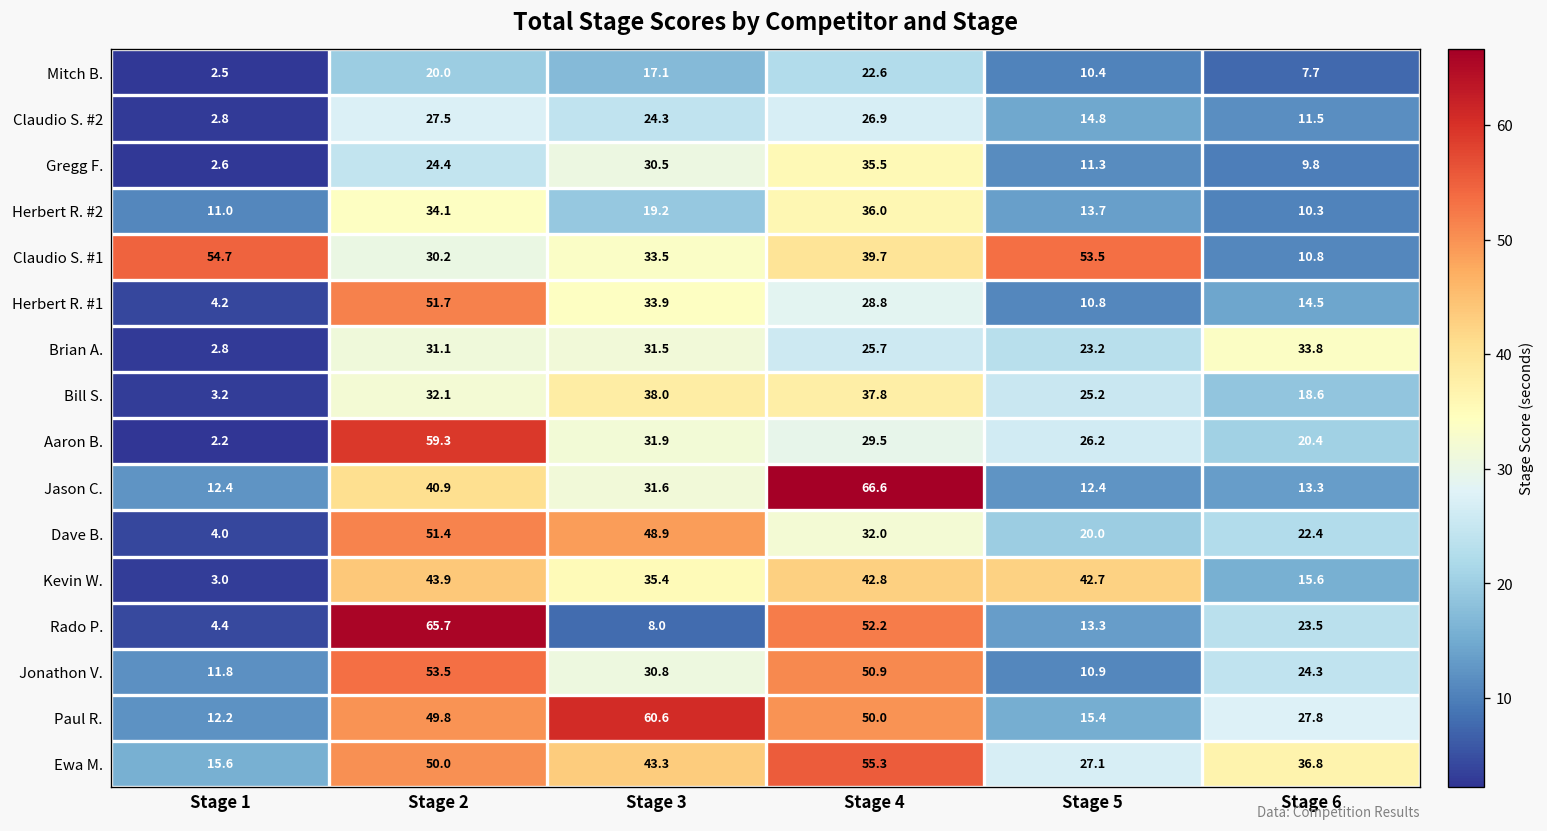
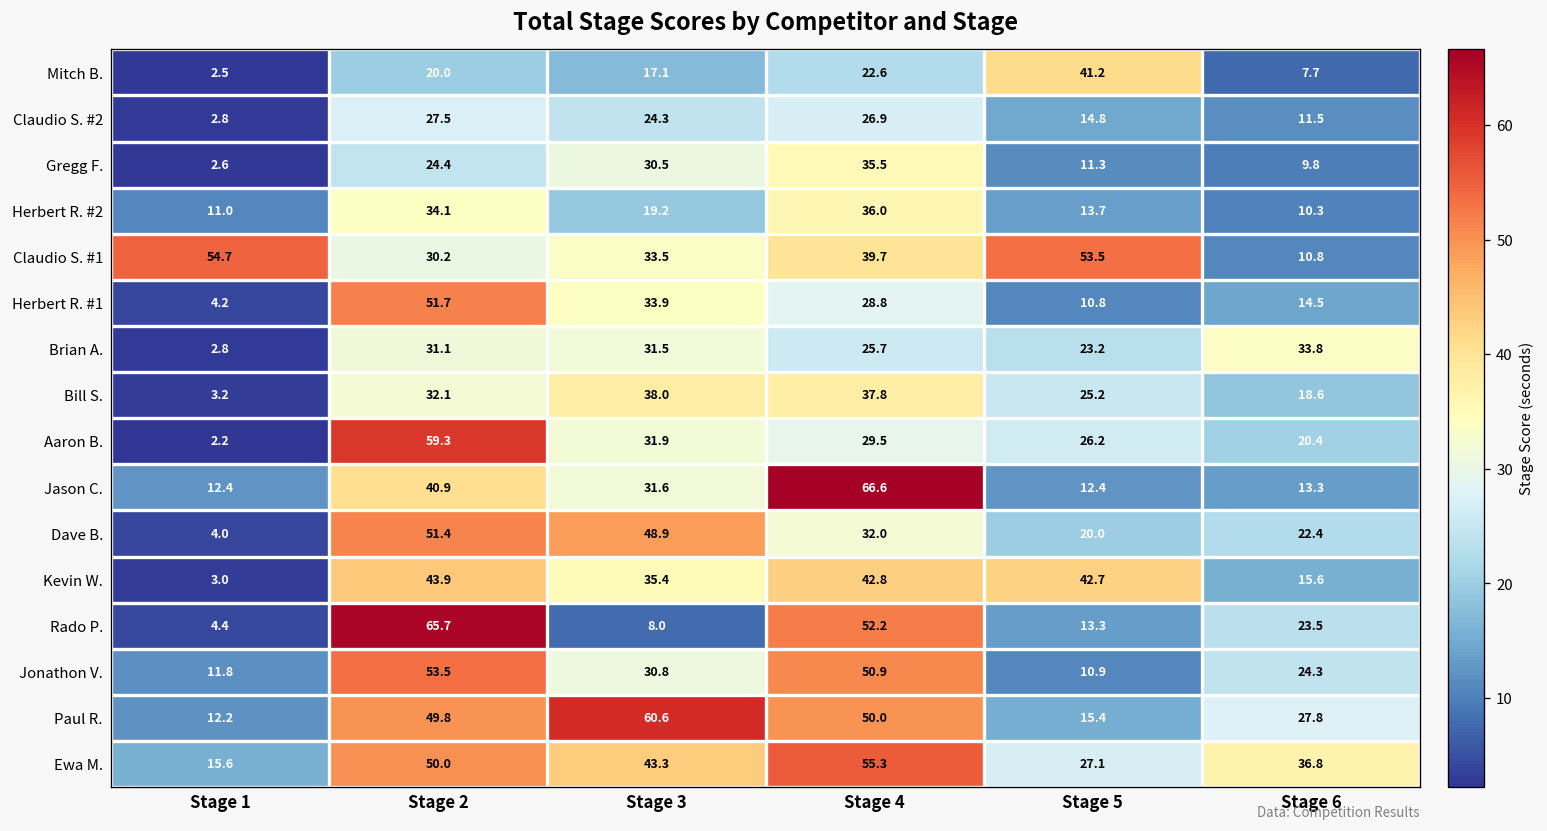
Mitch B., Stage 5: 10.4 -> 41.2
